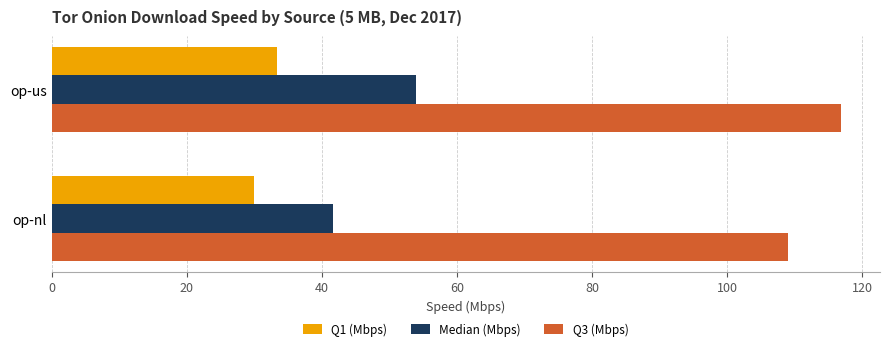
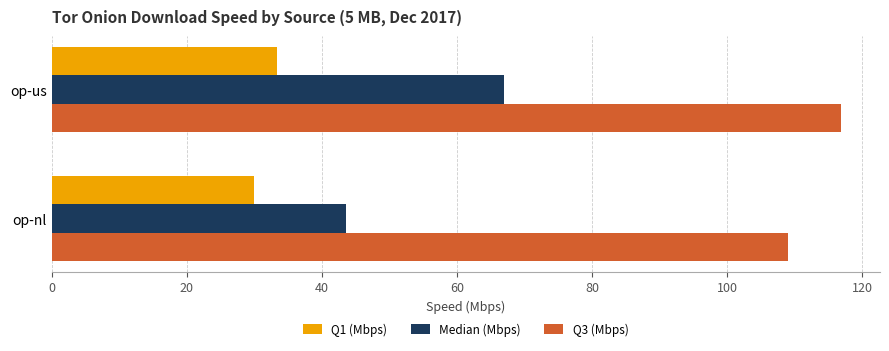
Median (Mbps), op-us: 54 -> 67
Median (Mbps), op-nl: 42 -> 44
